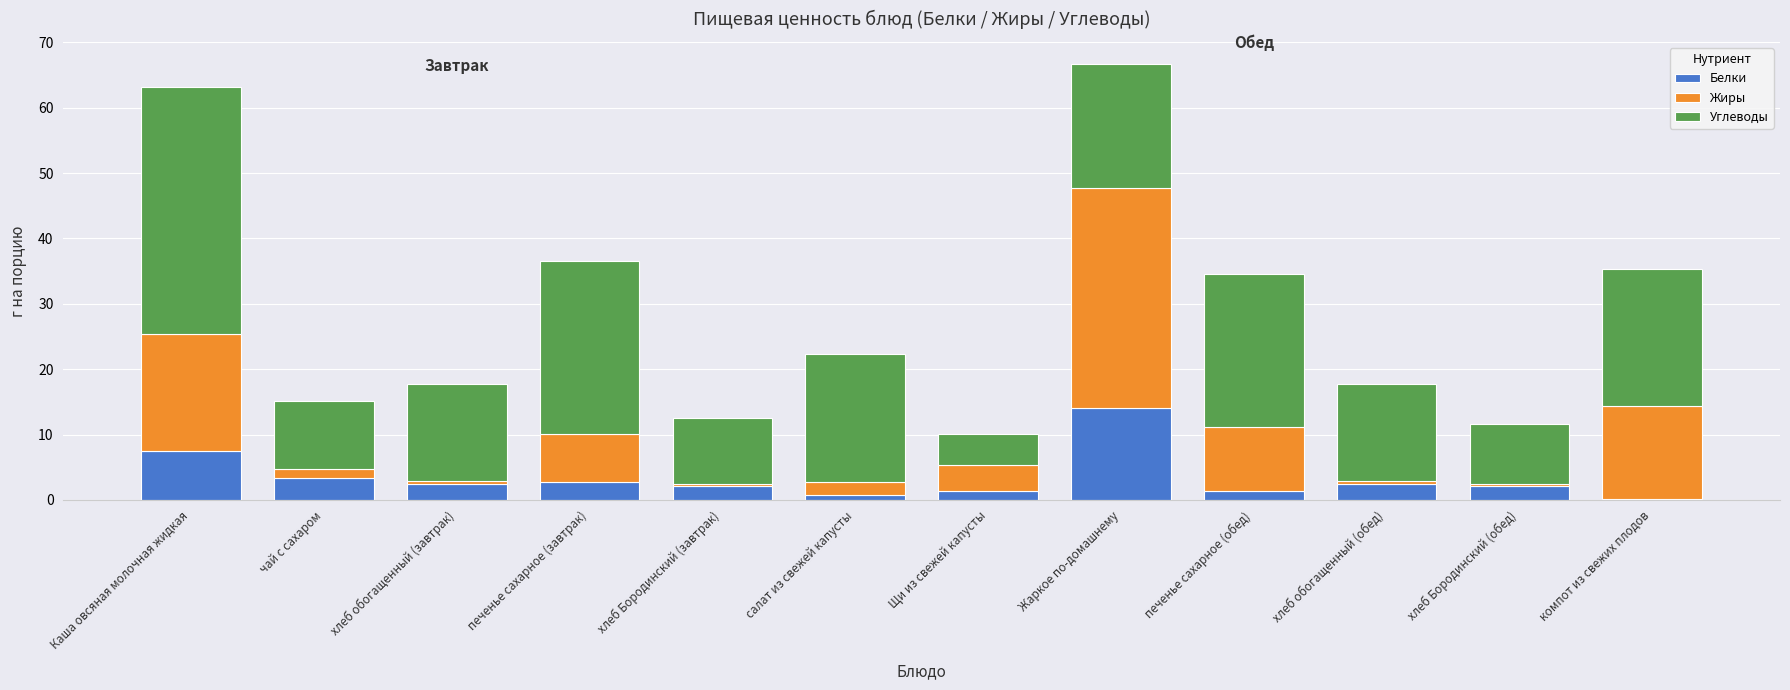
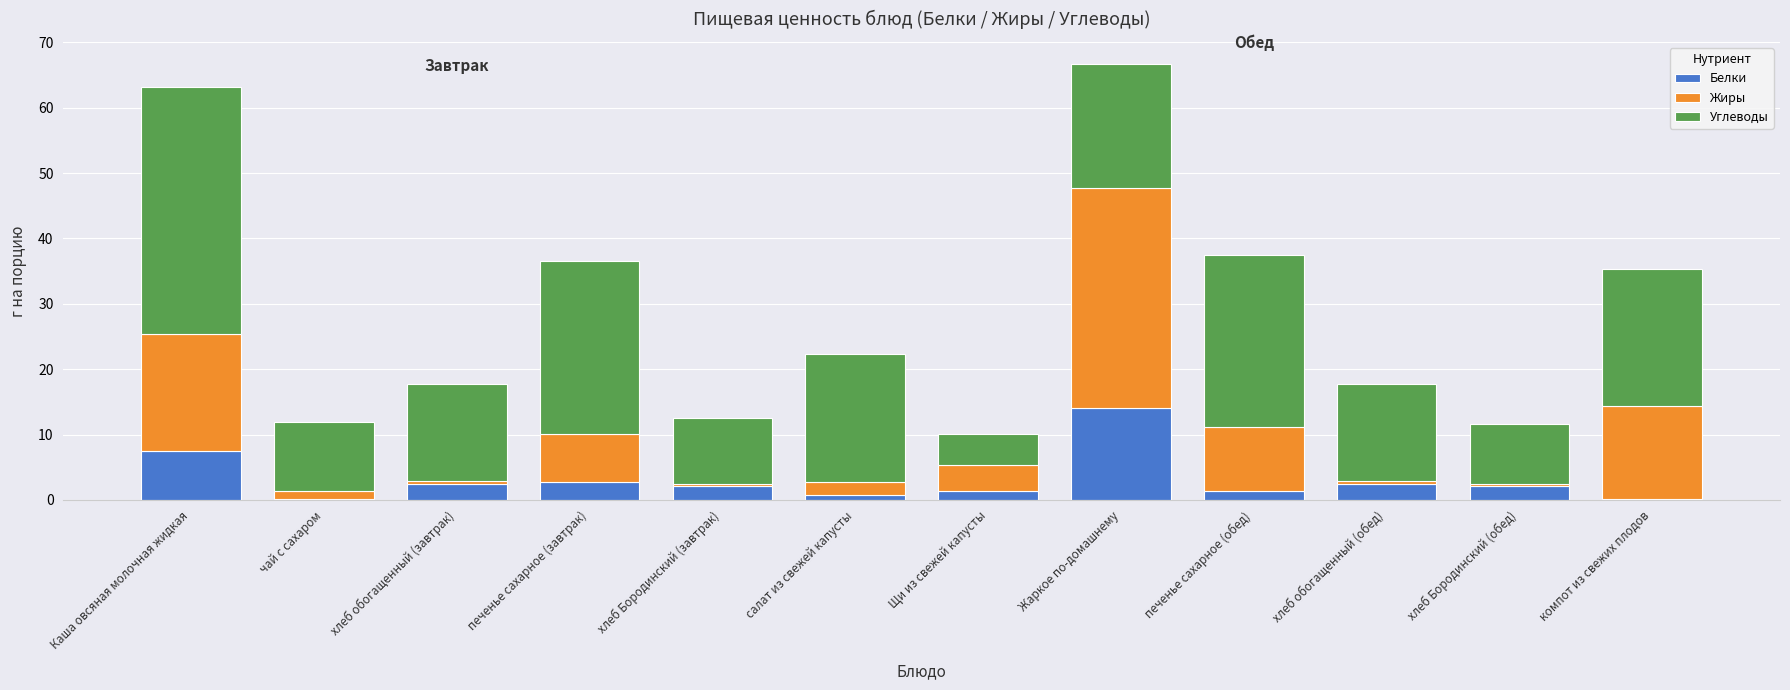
Белки, чай с сахаром: 3 -> 0
Углеводы, печенье сахарное (обед): 23 -> 26
